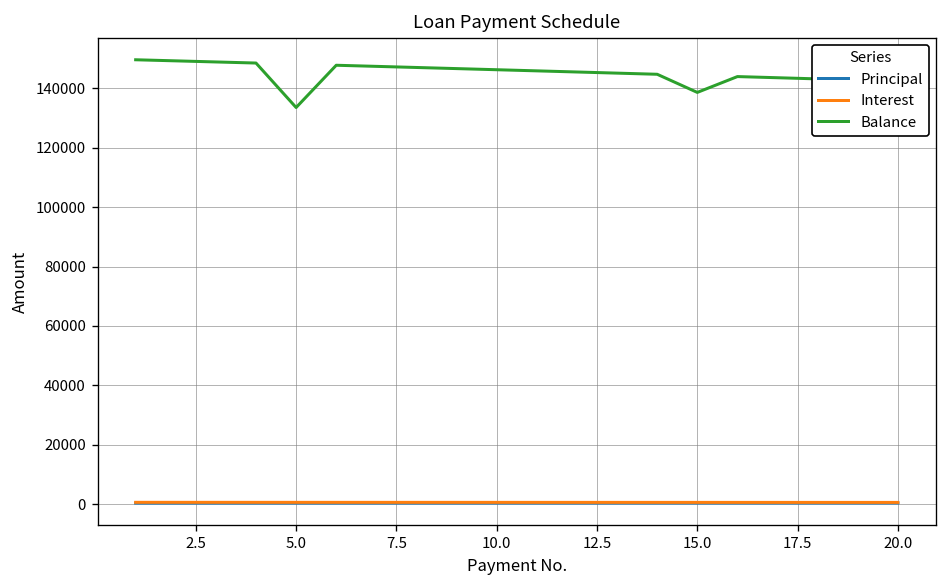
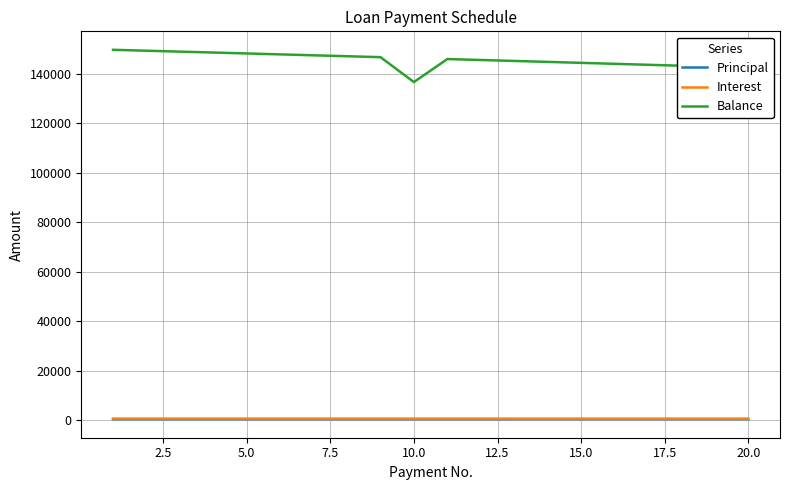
Balance, 5.0: 134000 -> 148000
Balance, 10.0: 146000 -> 137000
Balance, 15.0: 139000 -> 144000
